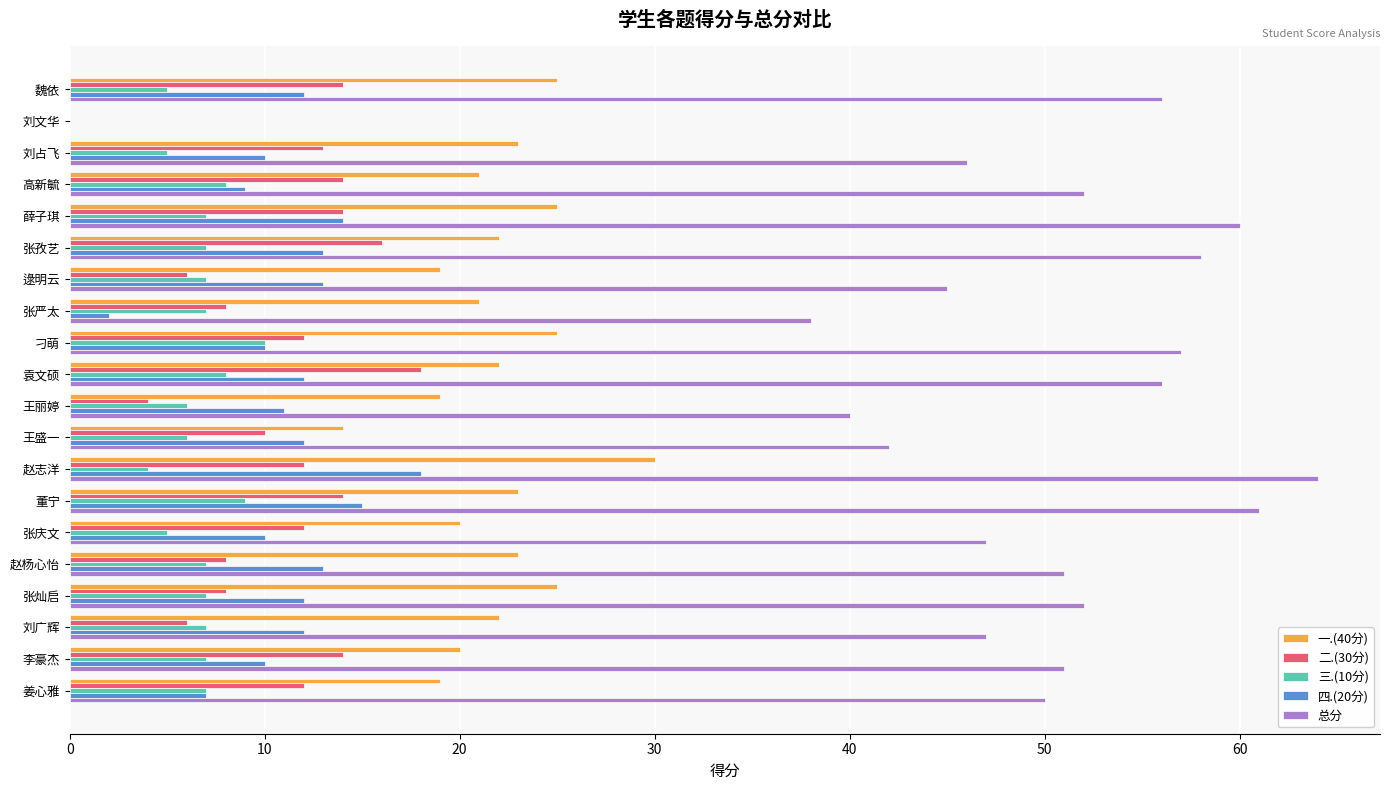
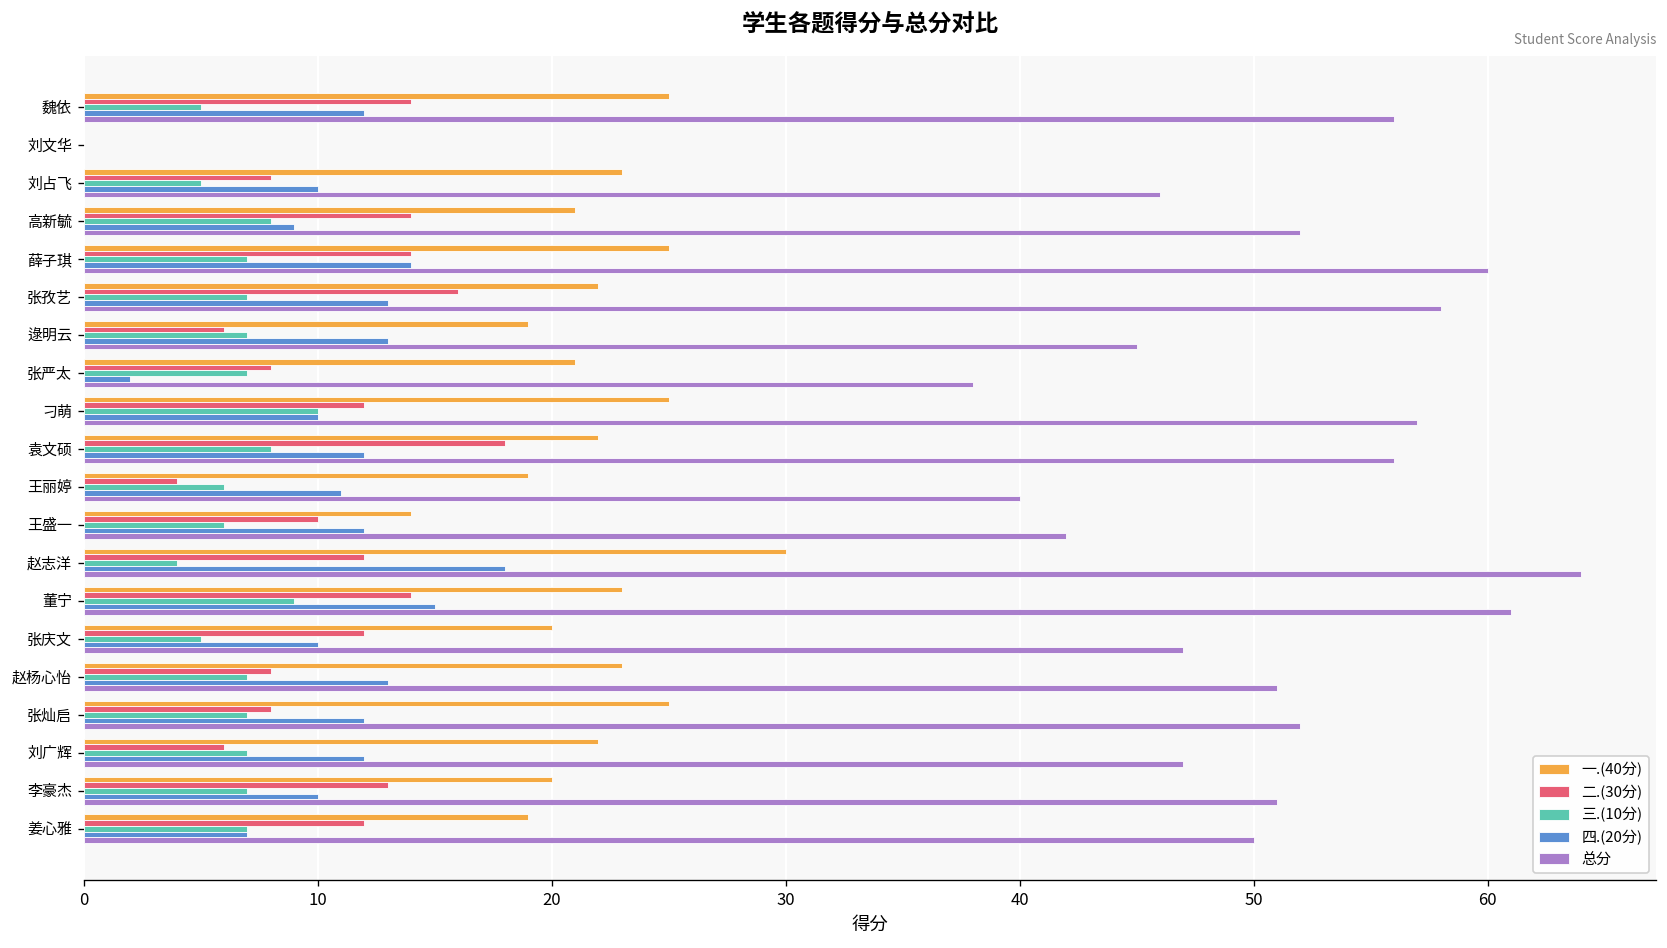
二.(30分), 刘占飞: 13 -> 8
二.(30分), 李豪杰: 14 -> 13
